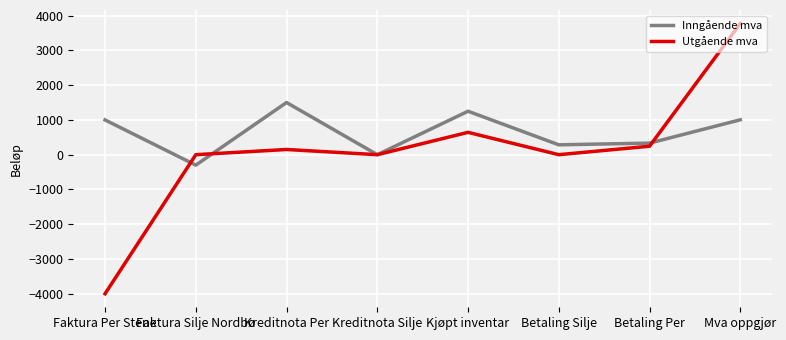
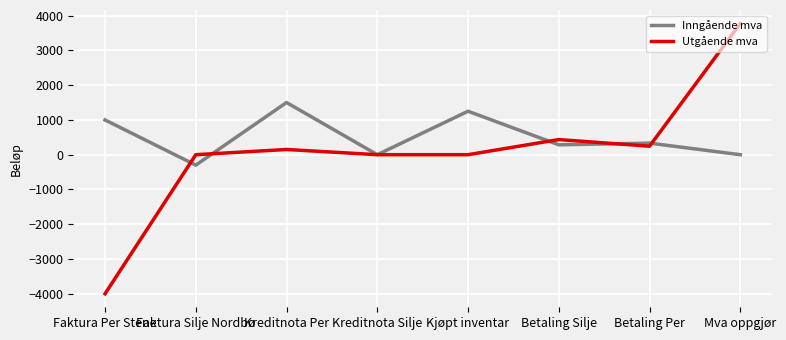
Utgående mva, Kjøpt inventar: 600 -> 0
Utgående mva, Betaling Silje: 0 -> 400
Inngående mva, Mva oppgjør: 1000 -> 0
